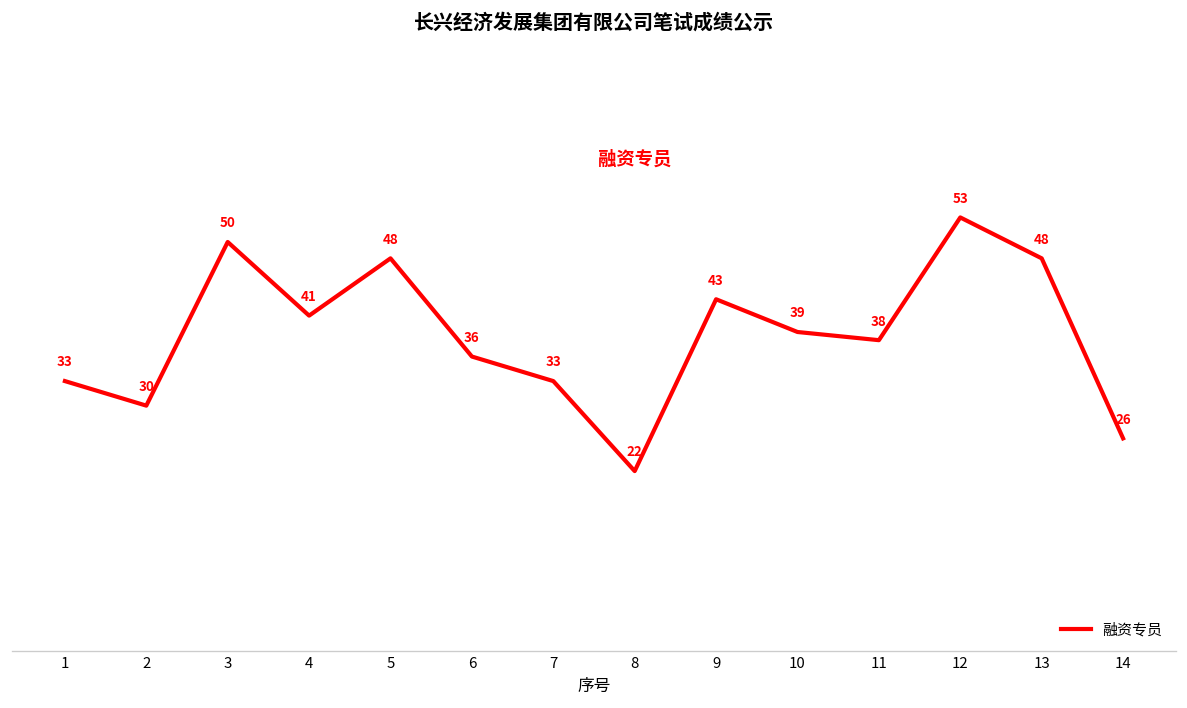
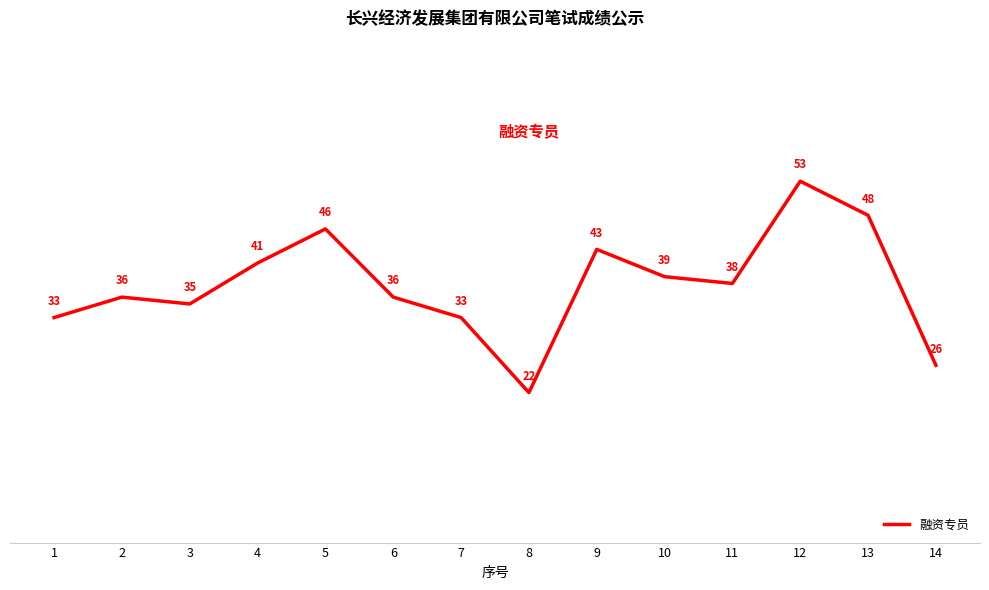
2: 30 -> 36
3: 50 -> 35
5: 48 -> 46
